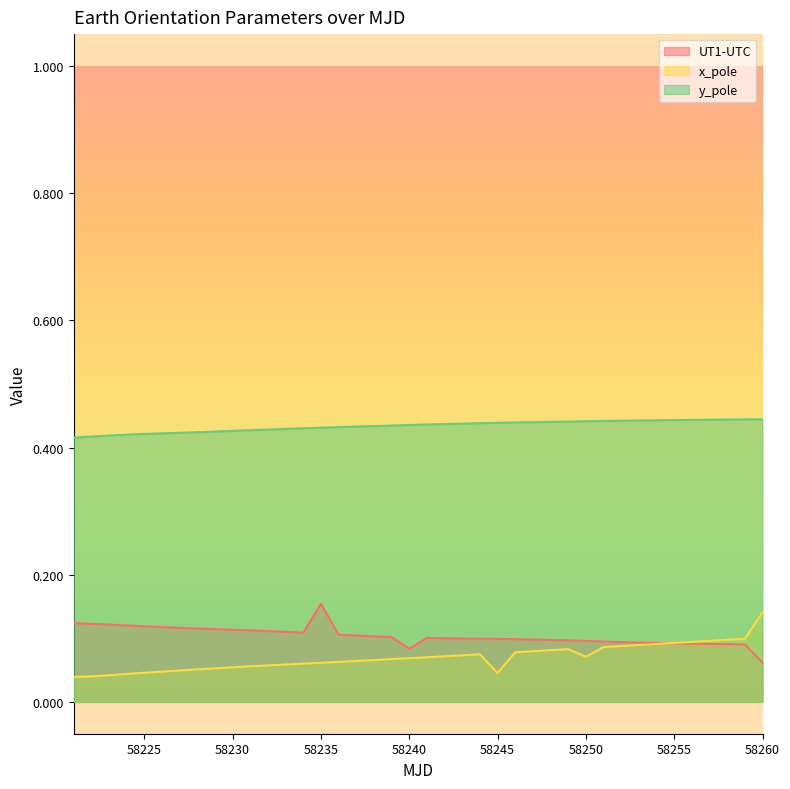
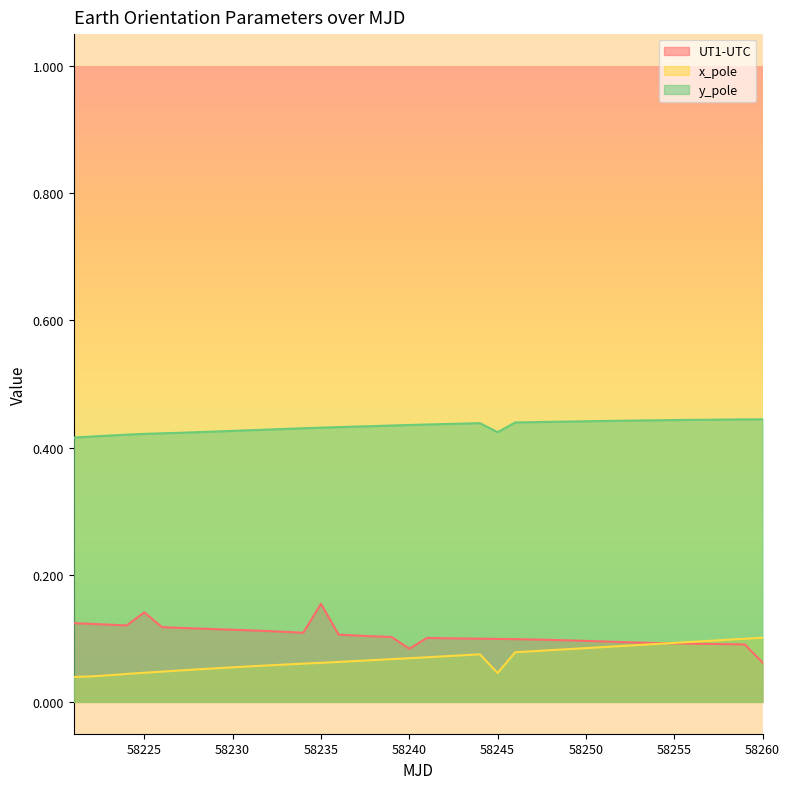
UT1-UTC, 58225: 0.12 -> 0.14
y_pole, 58245: 0.44 -> 0.42
x_pole, 58250: 0.07 -> 0.08
x_pole, 58260: 0.14 -> 0.10
